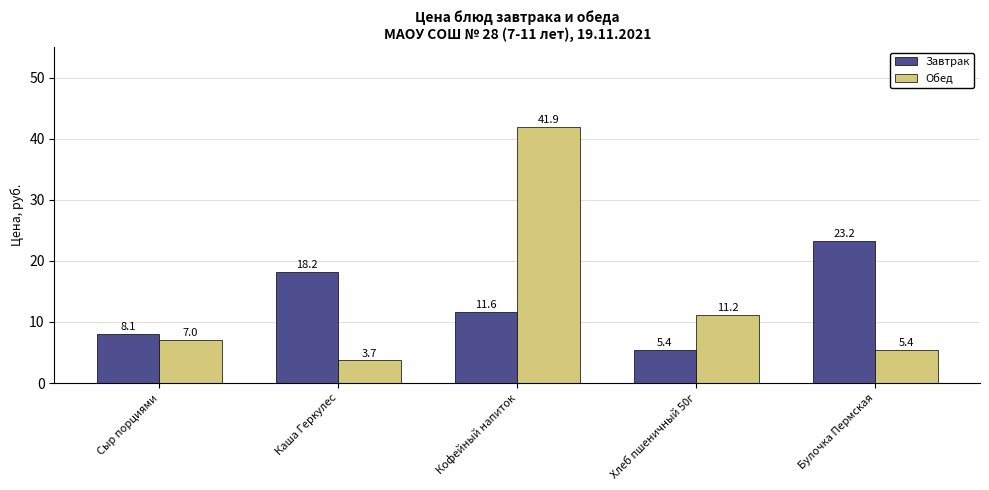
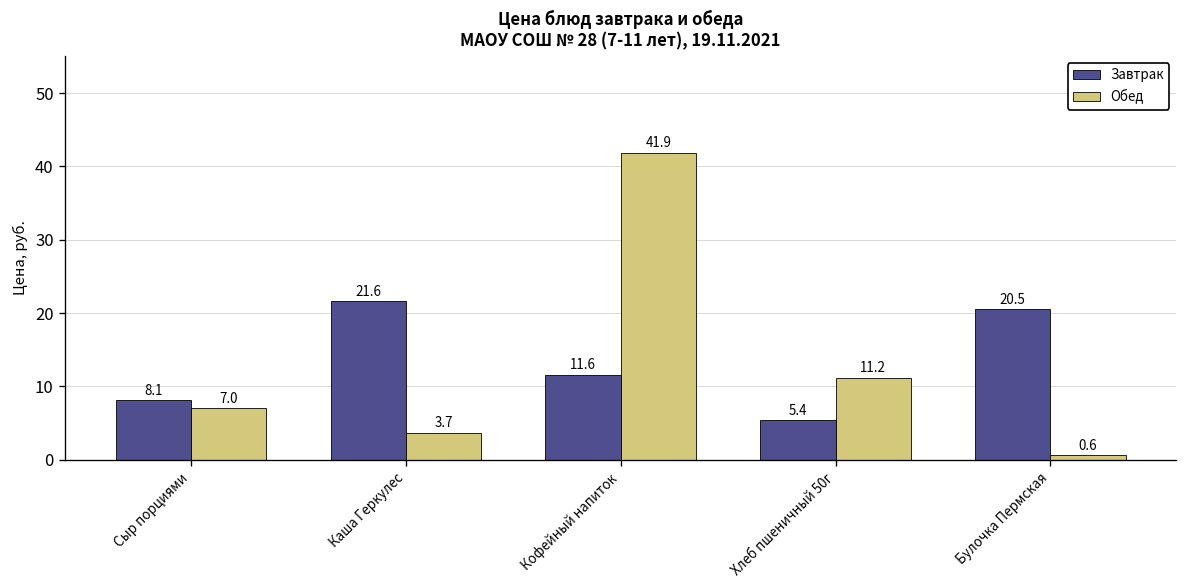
Завтрак, Каша Геркулес: 18.2 -> 21.6
Завтрак, Булочка Пермская: 23.2 -> 20.5
Обед, Булочка Пермская: 5.4 -> 0.6
